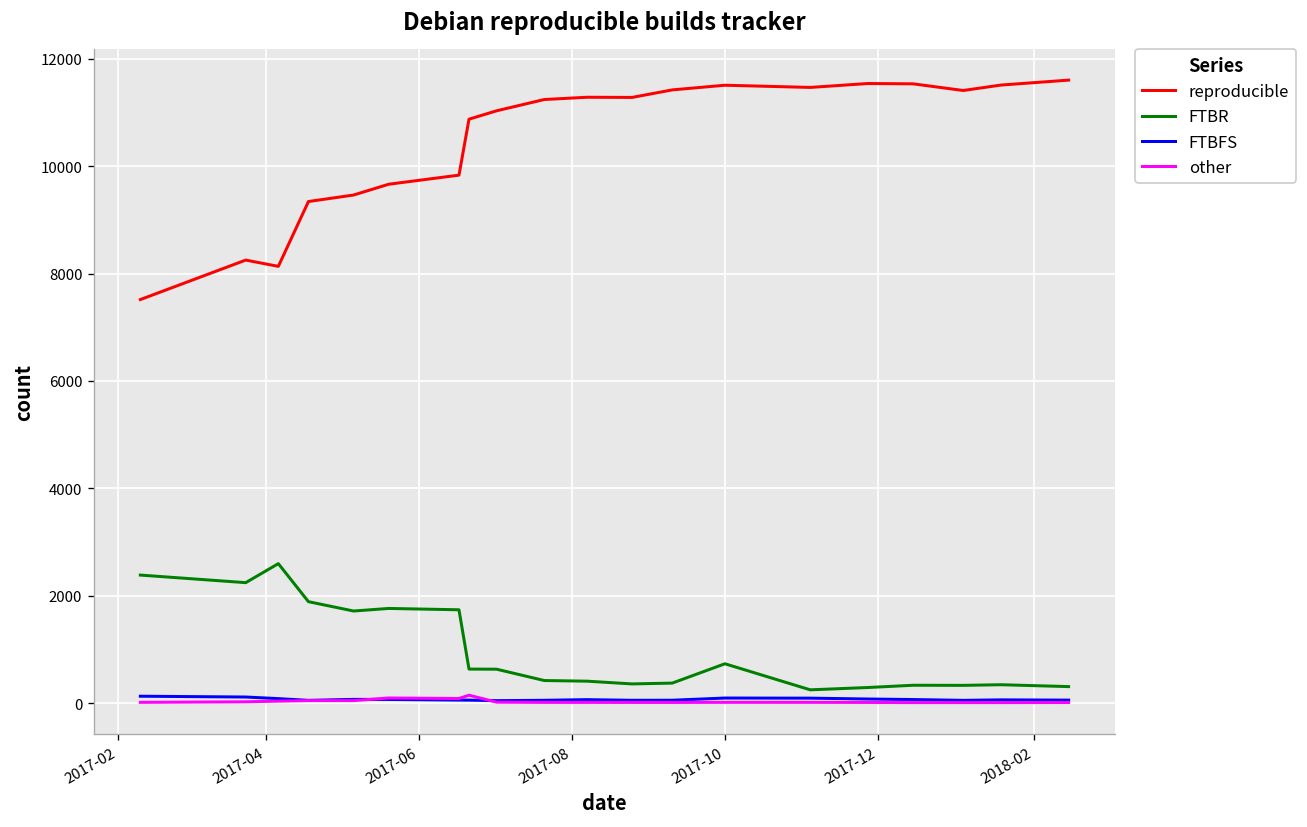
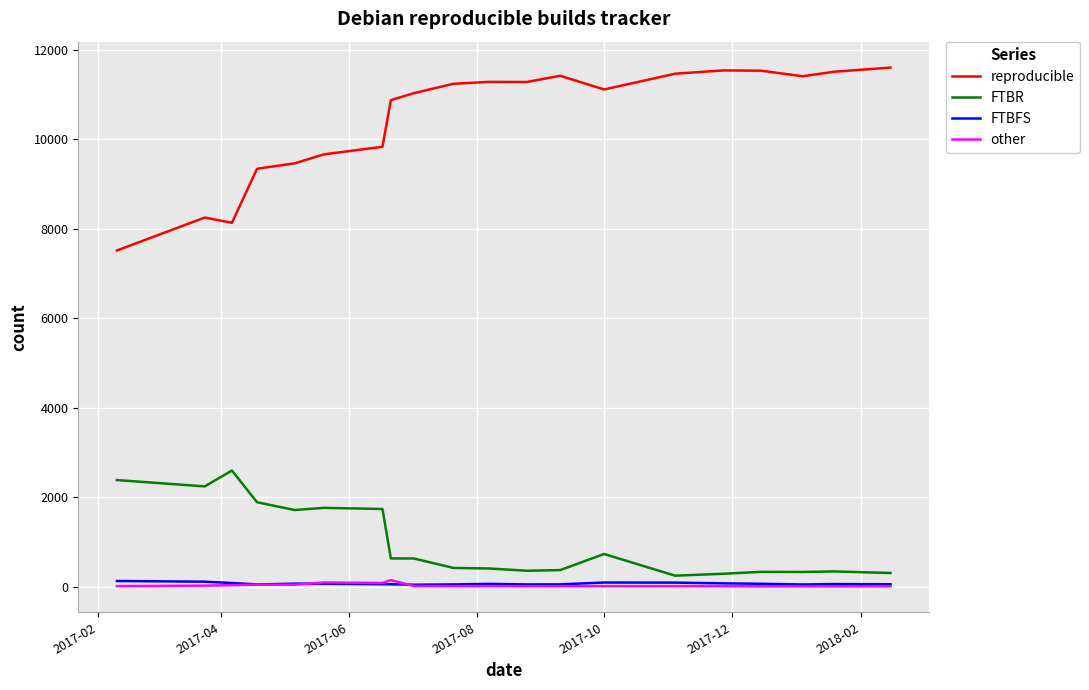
reproducible, 2017-10: 11500 -> 11100
